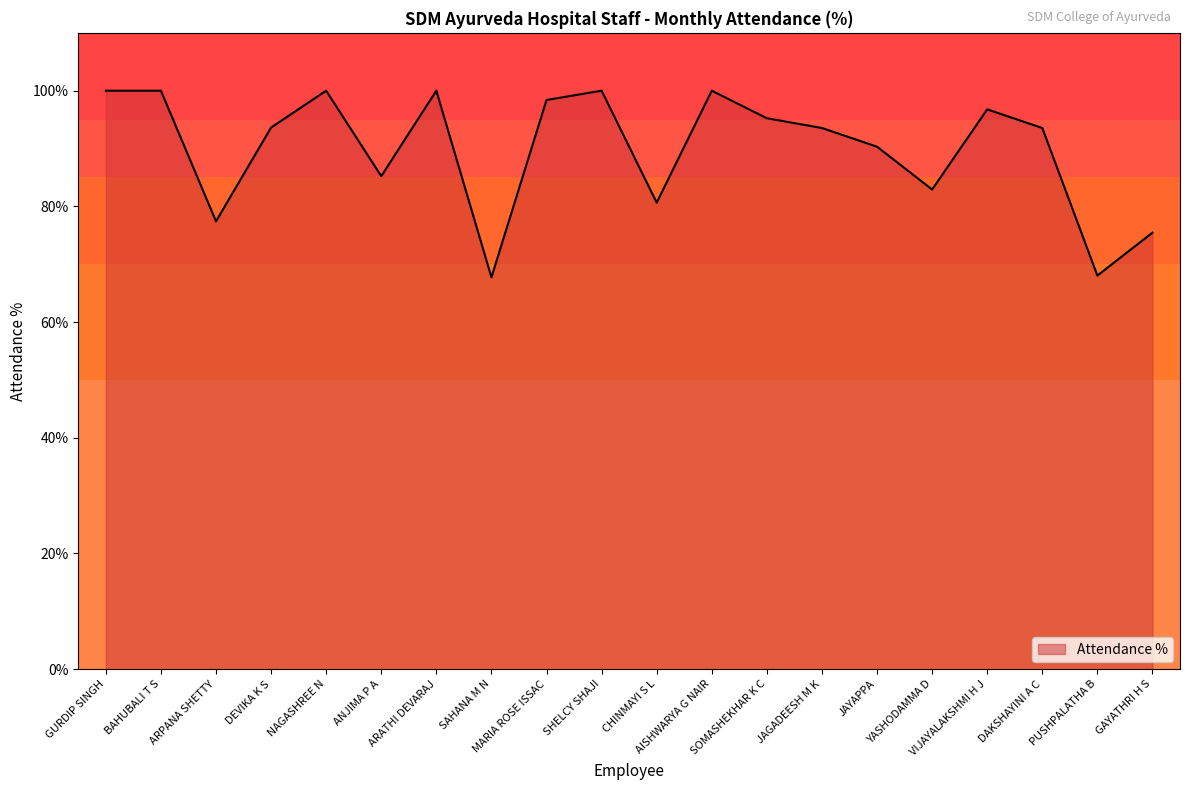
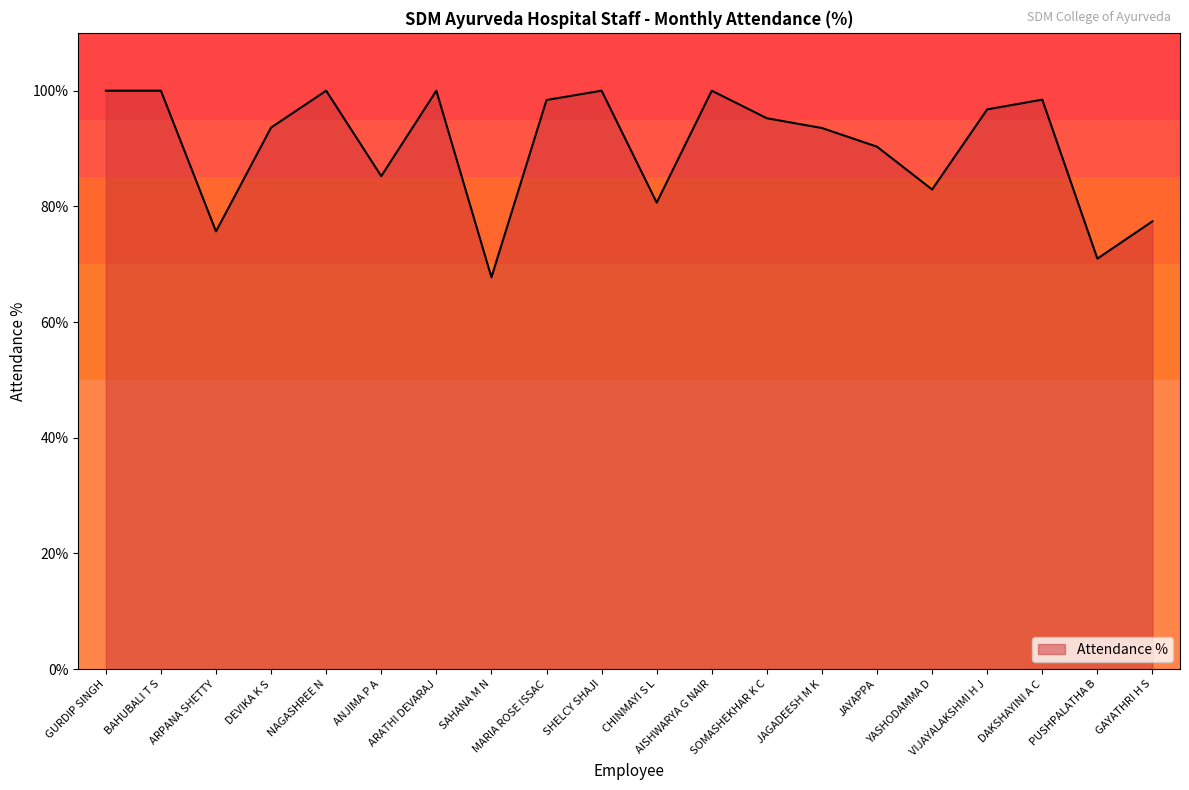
ARPANA SHETTY: 77% -> 76%
DAKSHAYINI A C: 94% -> 98%
PUSHPALATHA B: 68% -> 71%
GAYATHRI H S: 75% -> 77%
